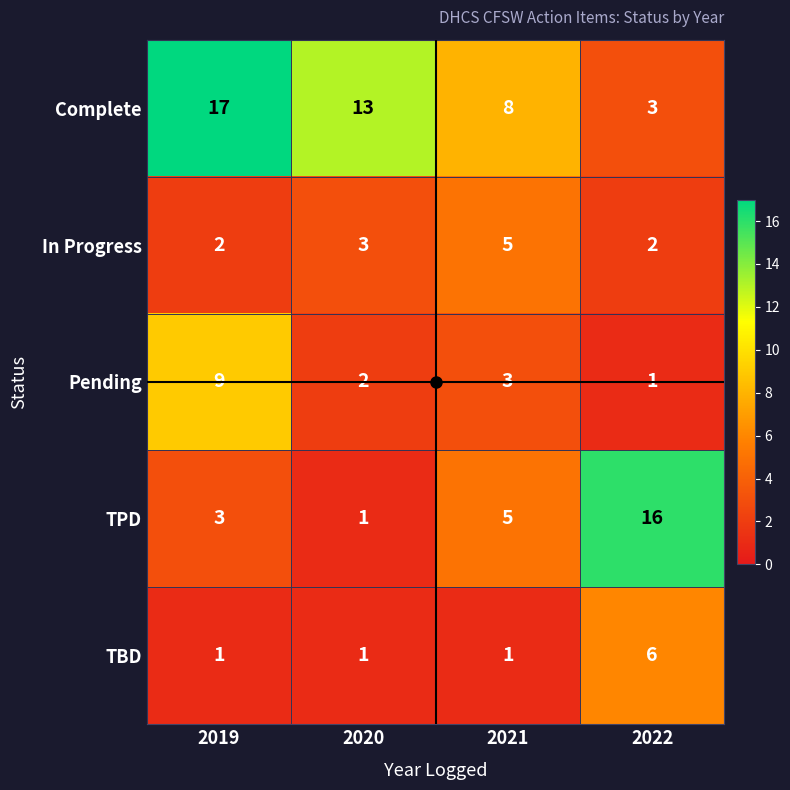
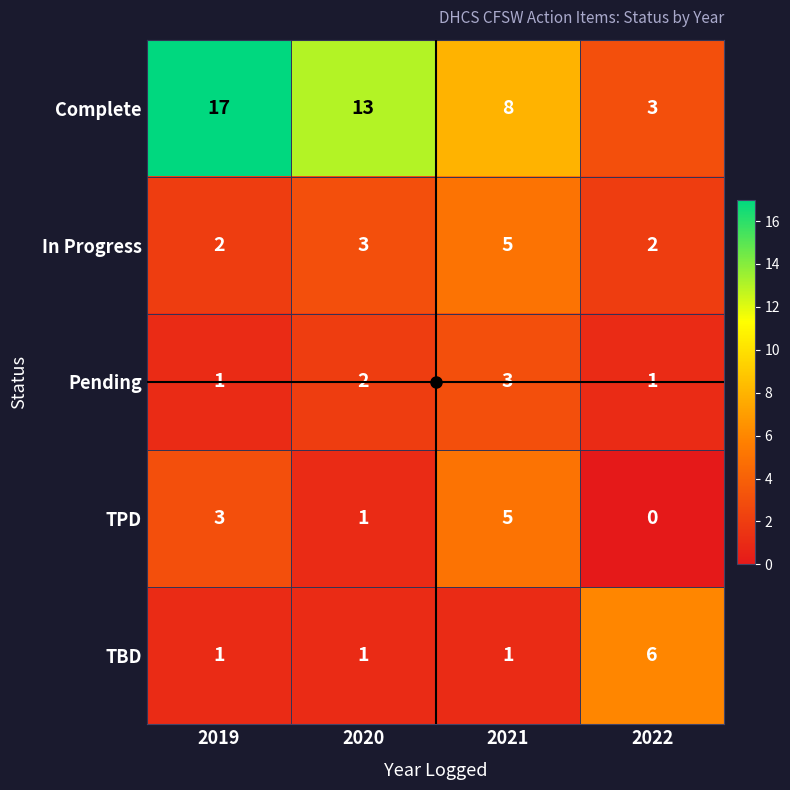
Pending, 2019: 9 -> 1
TPD, 2022: 16 -> 0
